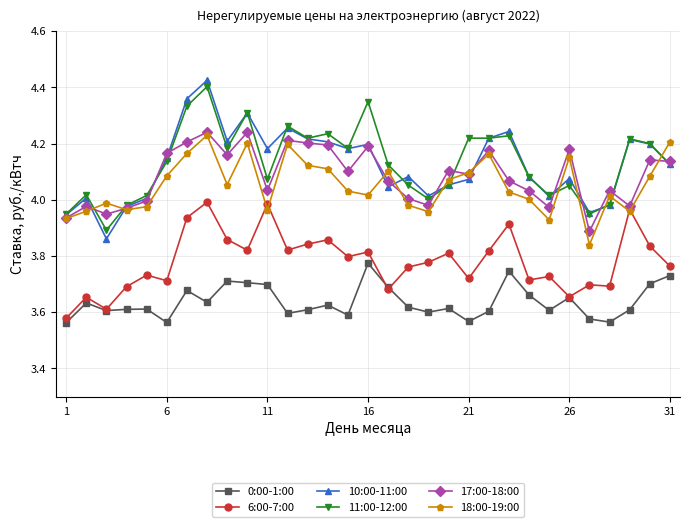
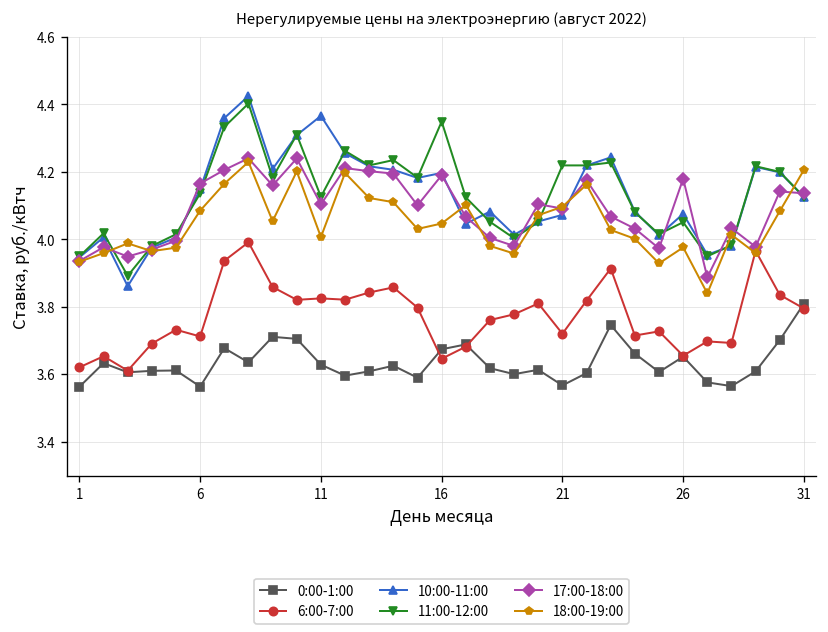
6:00-7:00, 1: 3.58 -> 3.62
0:00-1:00, 11: 3.70 -> 3.63
6:00-7:00, 11: 3.99 -> 3.83
10:00-11:00, 11: 4.18 -> 4.37
11:00-12:00, 11: 4.07 -> 4.13
17:00-18:00, 11: 4.03 -> 4.10
18:00-19:00, 11: 3.96 -> 4.01
0:00-1:00, 16: 3.77 -> 3.67
6:00-7:00, 16: 3.81 -> 3.65
18:00-19:00, 16: 4.02 -> 4.05
18:00-19:00, 26: 4.15 -> 3.98
0:00-1:00, 31: 3.73 -> 3.81
6:00-7:00, 31: 3.76 -> 3.80
